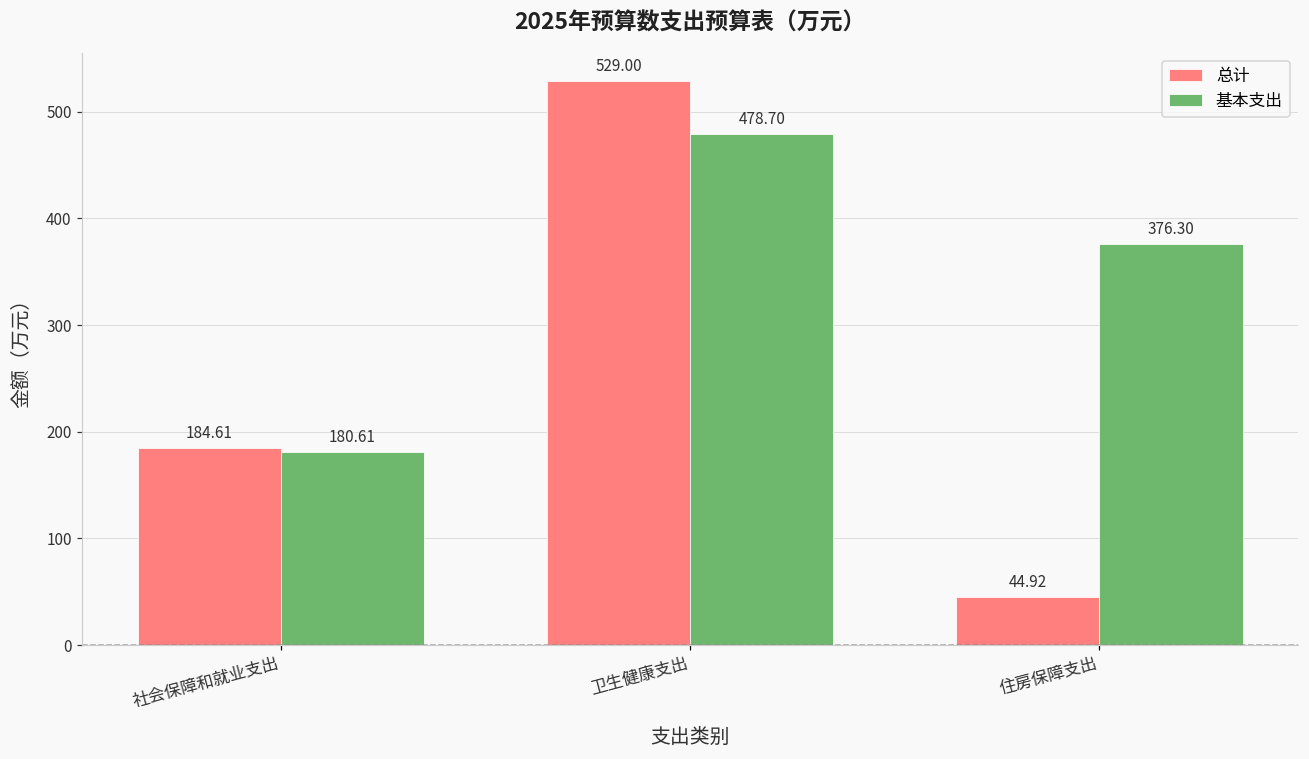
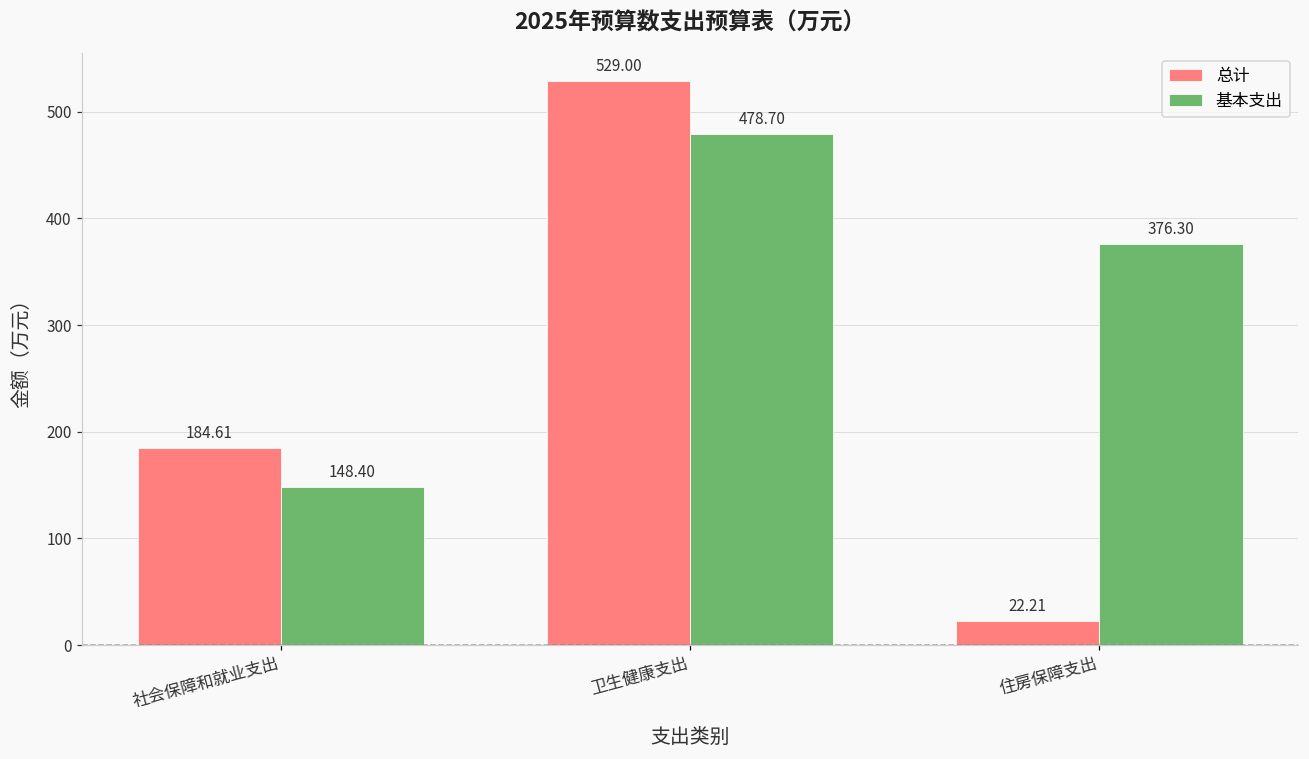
基本支出, 社会保障和就业支出: 180.61 -> 148.40
总计, 住房保障支出: 44.92 -> 22.21
